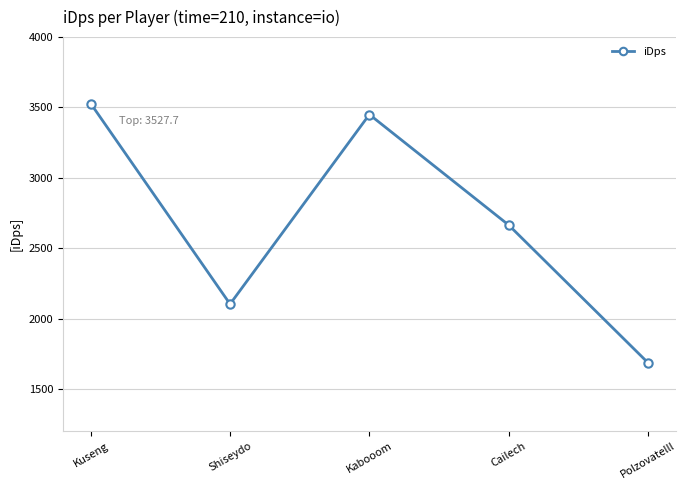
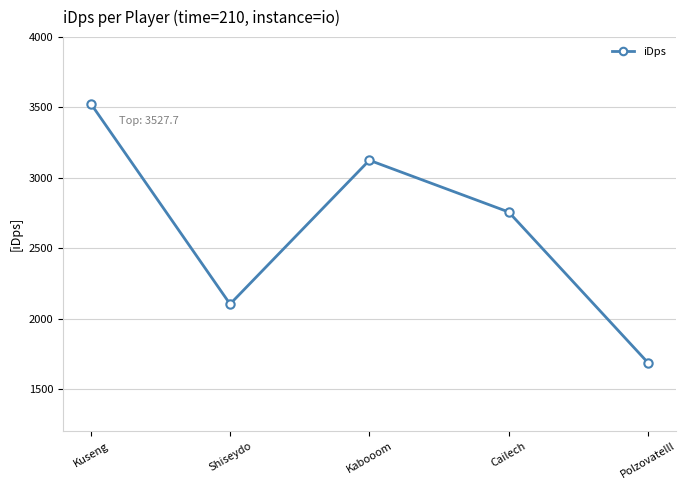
Kabooom: 3450 -> 3130
Cailech: 2660 -> 2760
